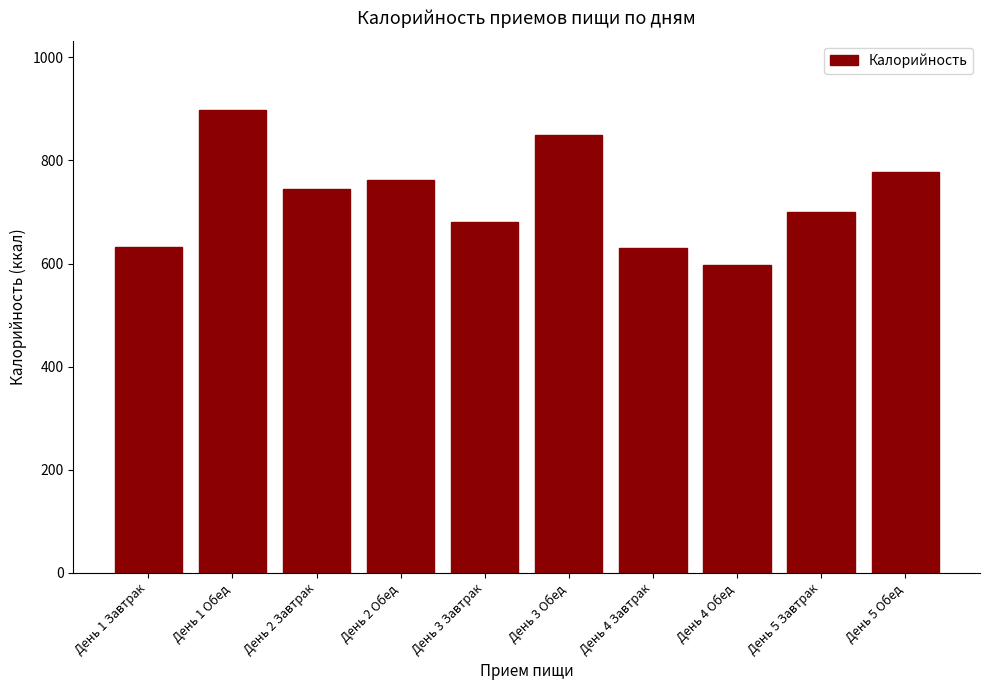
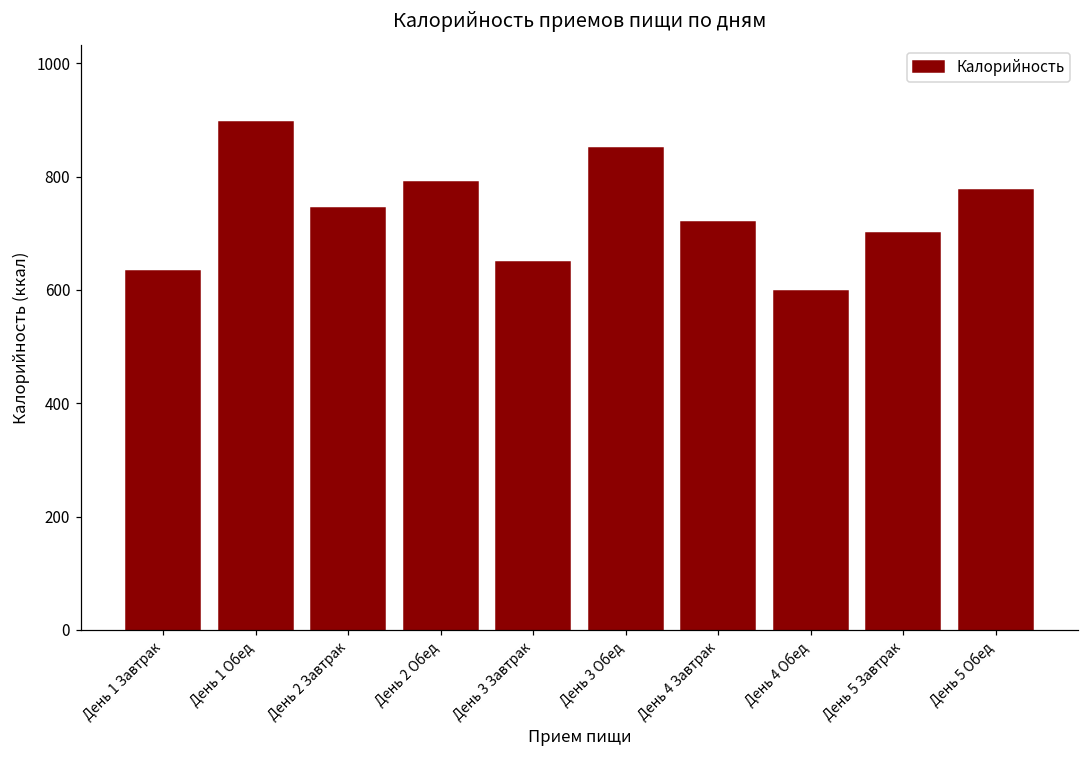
День 2 Обед: 760 -> 790
День 3 Завтрак: 680 -> 650
День 4 Завтрак: 630 -> 720
